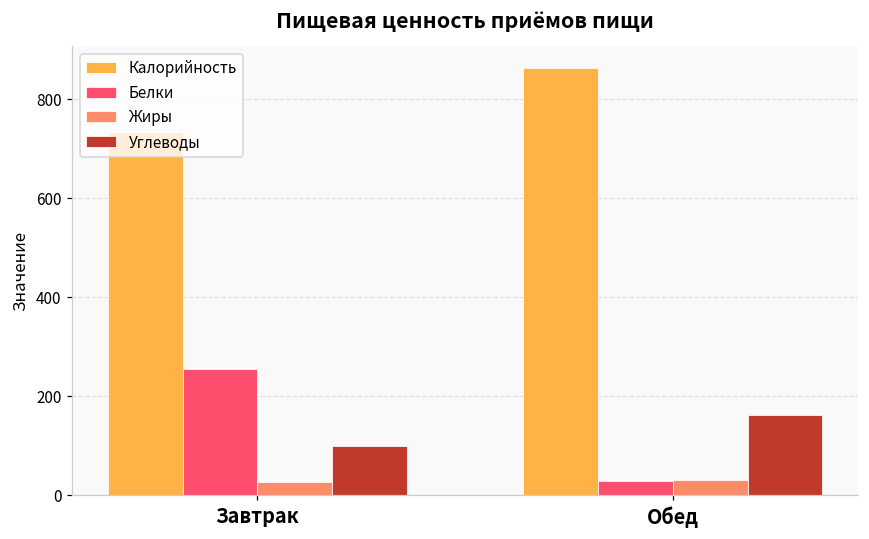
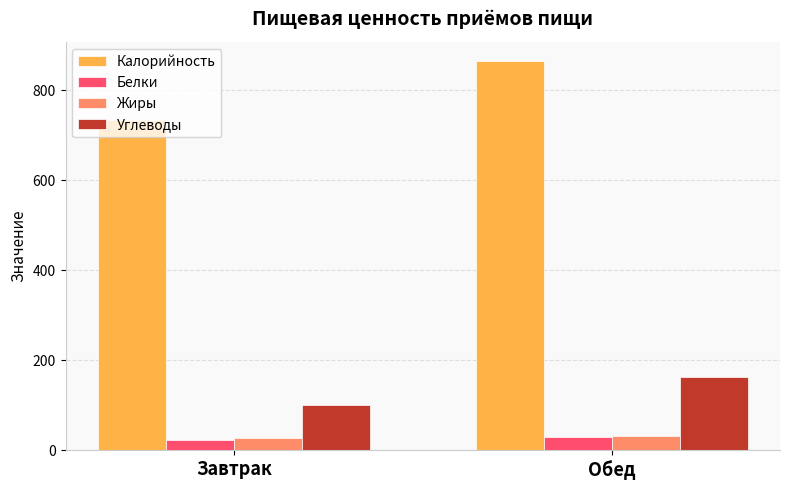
Белки, Завтрак: 260 -> 20
